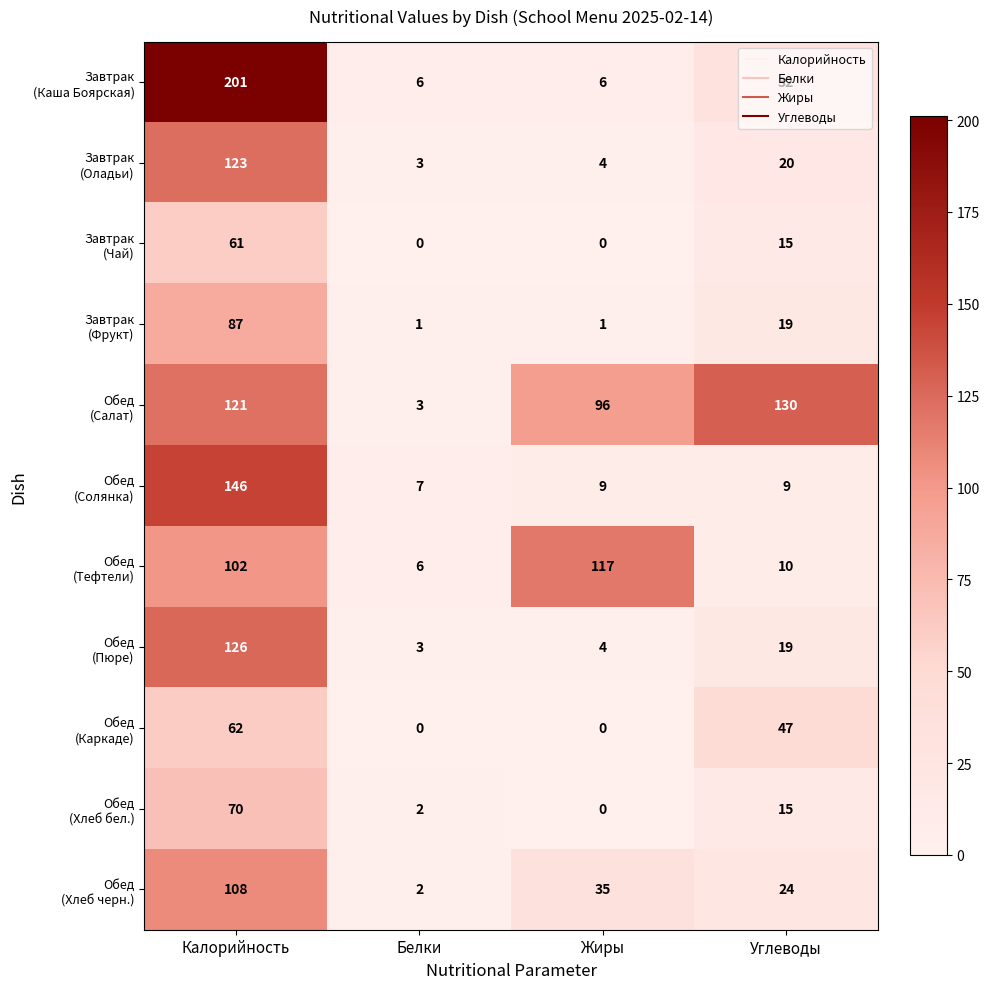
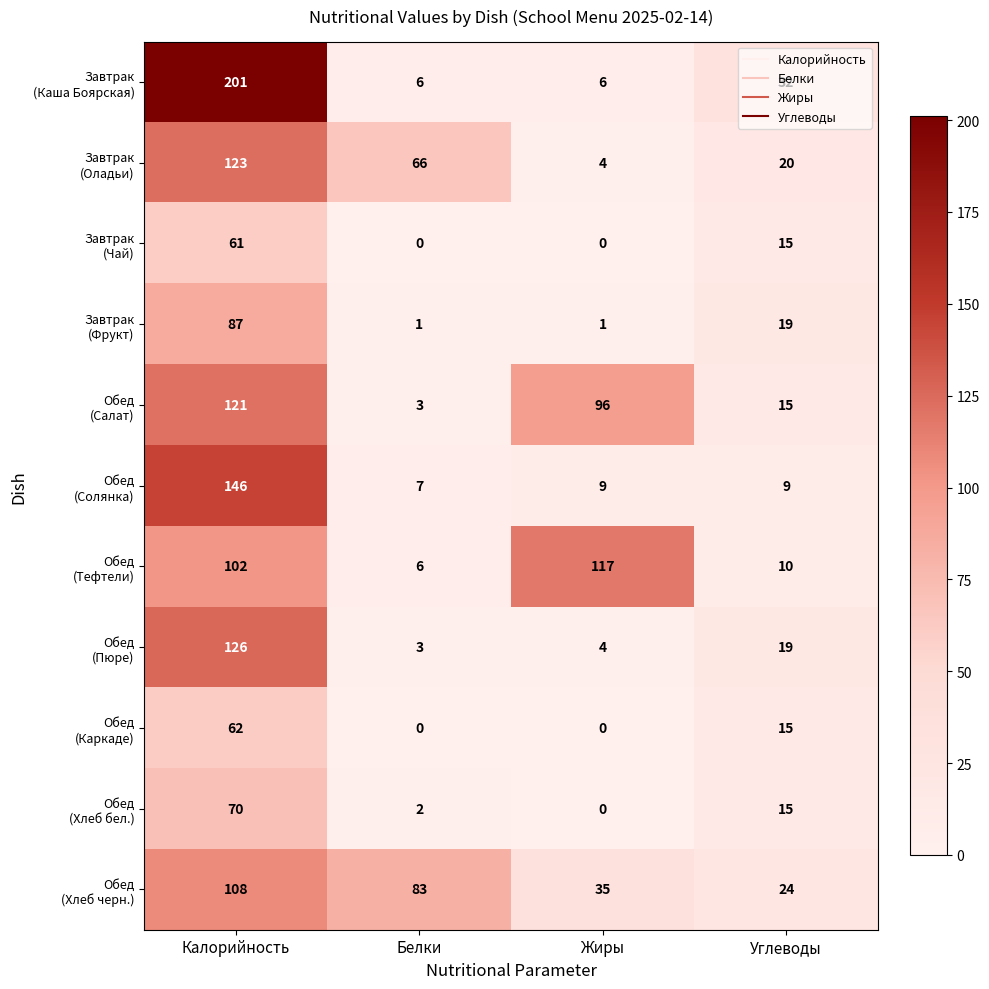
Завтрак (Оладьи), Белки: 3 -> 66
Обед (Салат), Углеводы: 130 -> 15
Обед (Каркаде), Углеводы: 47 -> 15
Обед (Хлеб черн.), Белки: 2 -> 83
